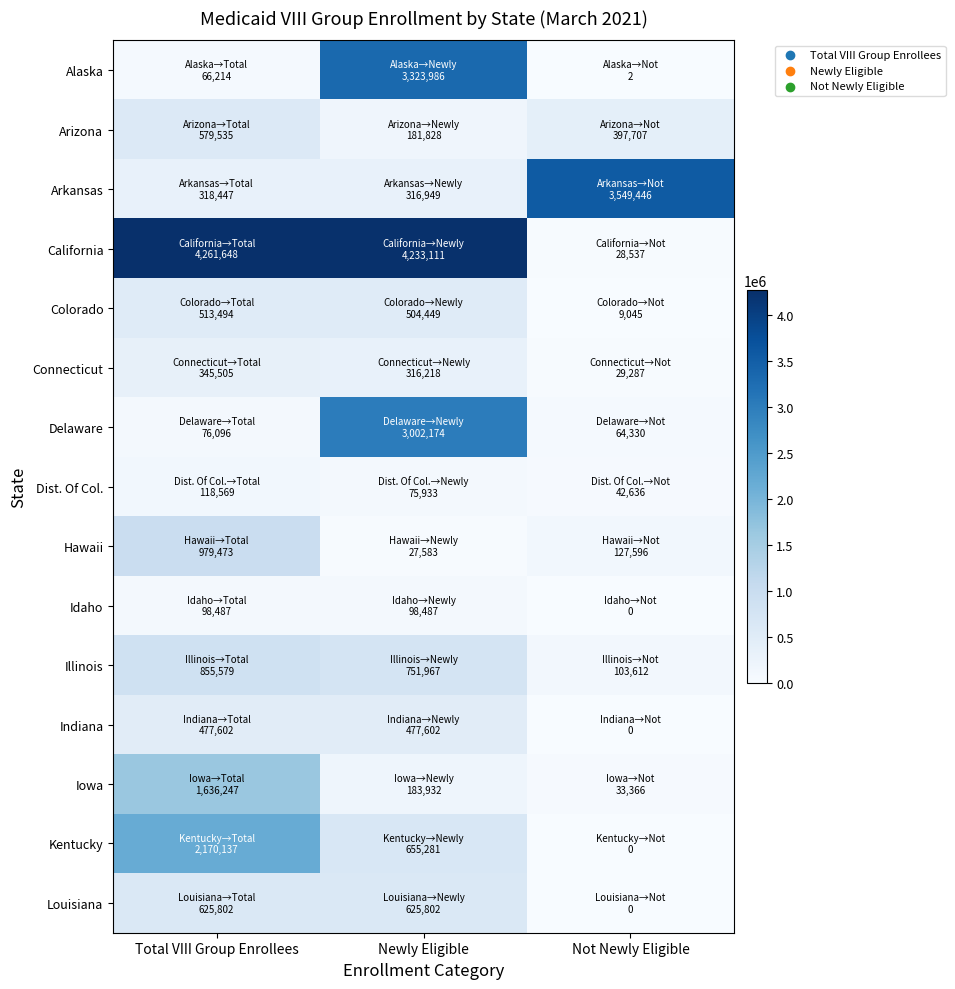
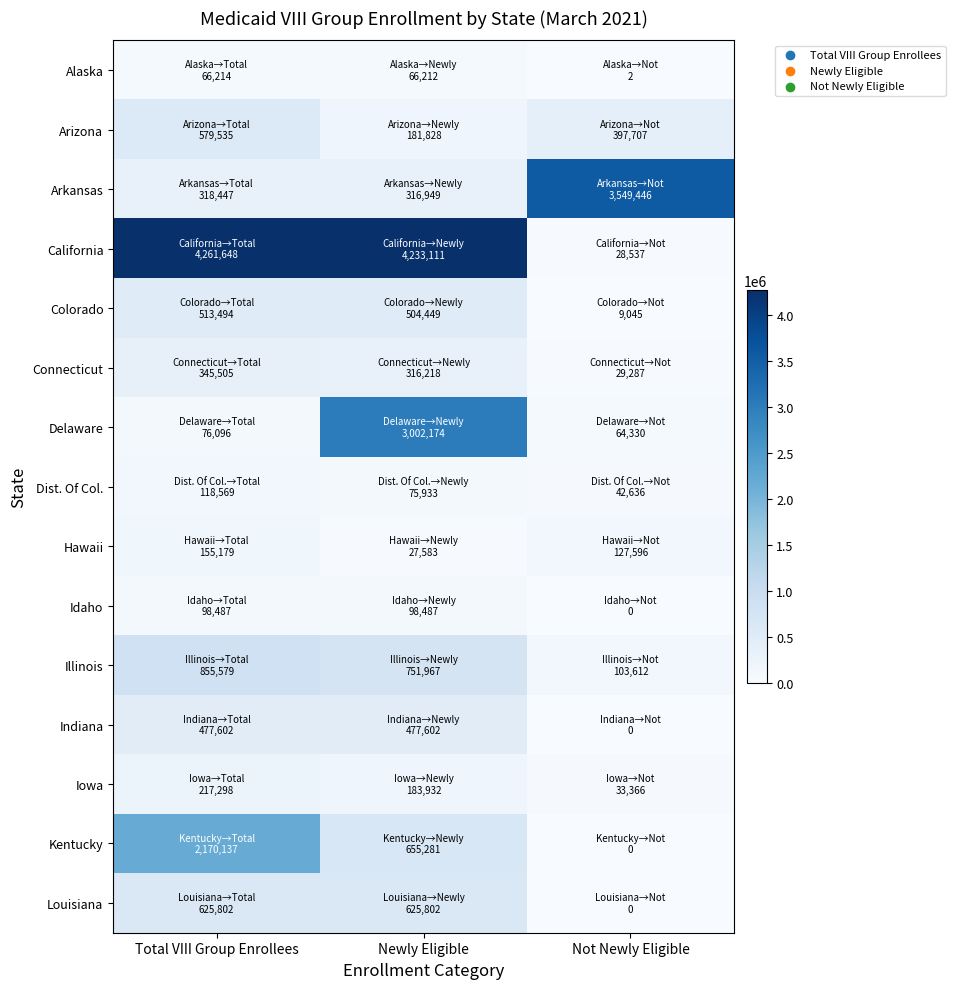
Alaska, Newly Eligible: 3,323,986 -> 66,212
Hawaii, Total VIII Group Enrollees: 979,473 -> 155,179
Iowa, Total VIII Group Enrollees: 1,636,247 -> 217,298
